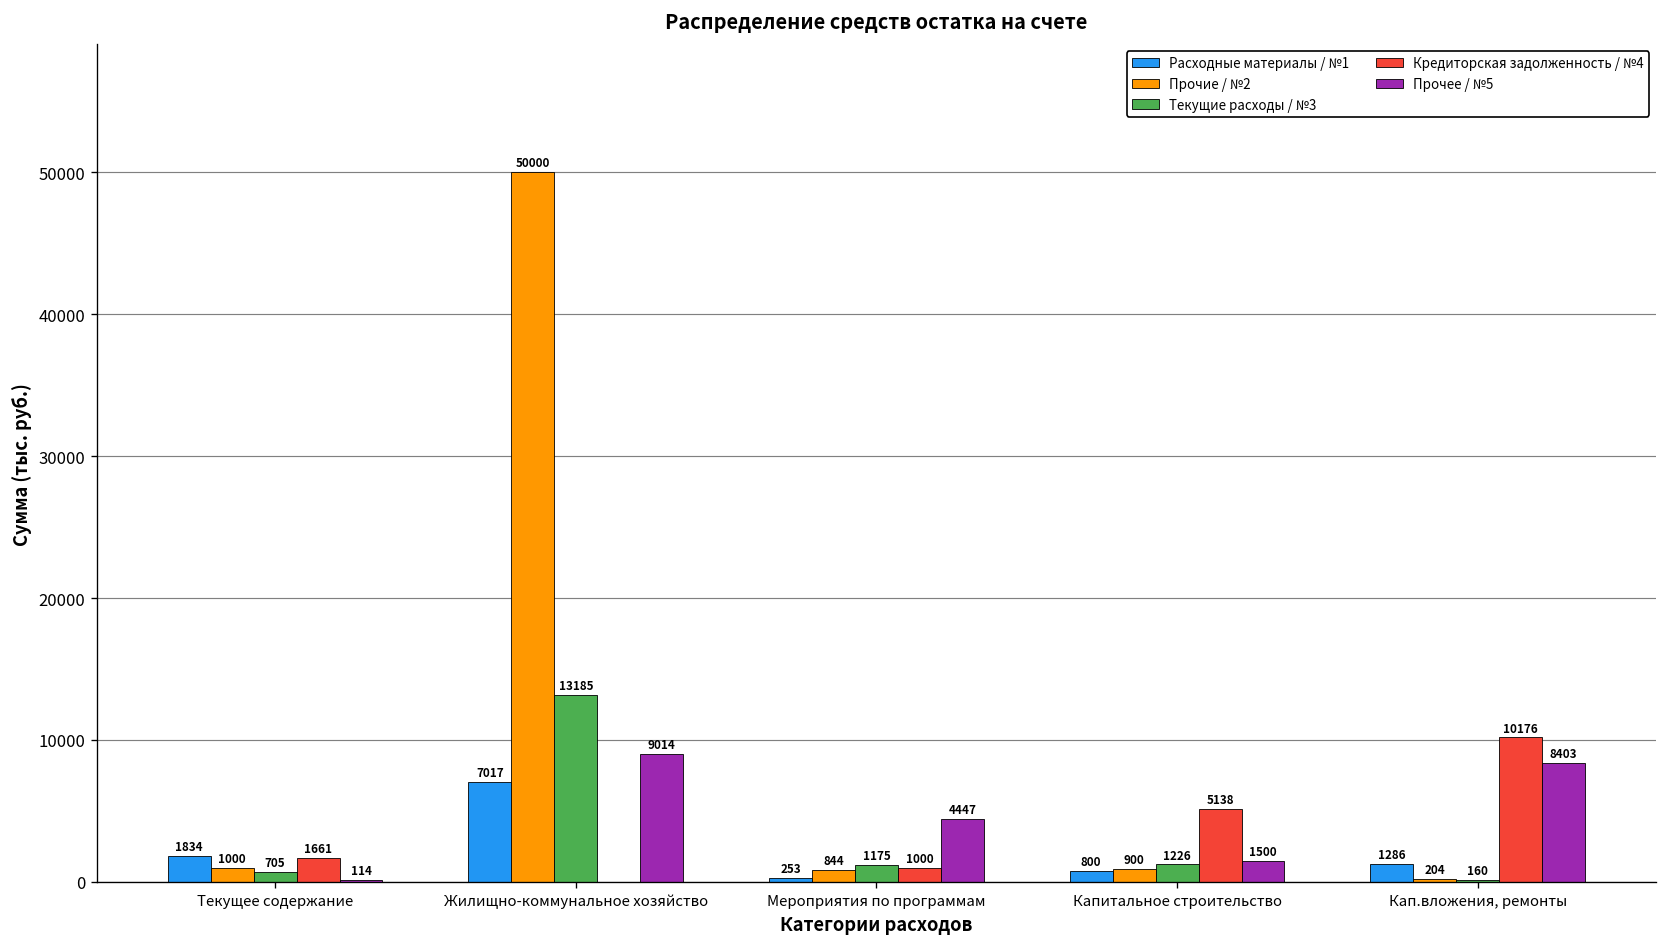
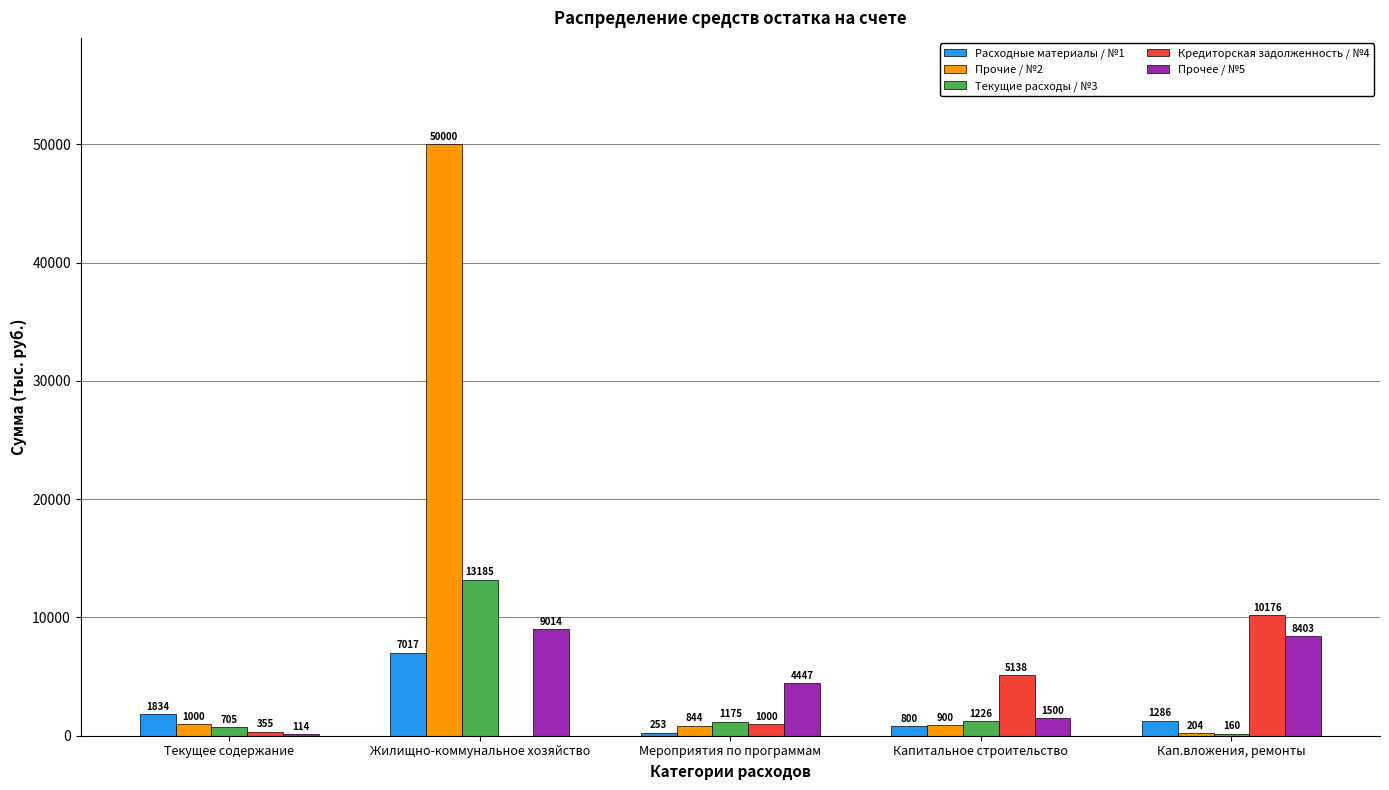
Кредиторская задолженность / №4, Текущее содержание: 1661 -> 355
